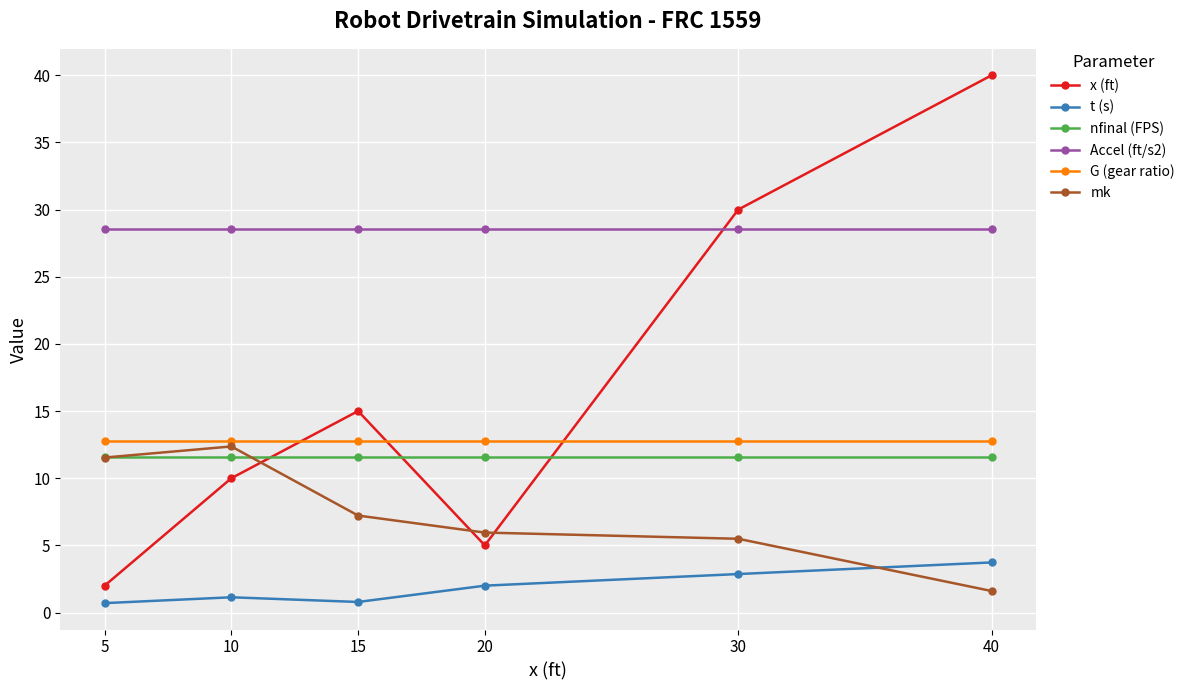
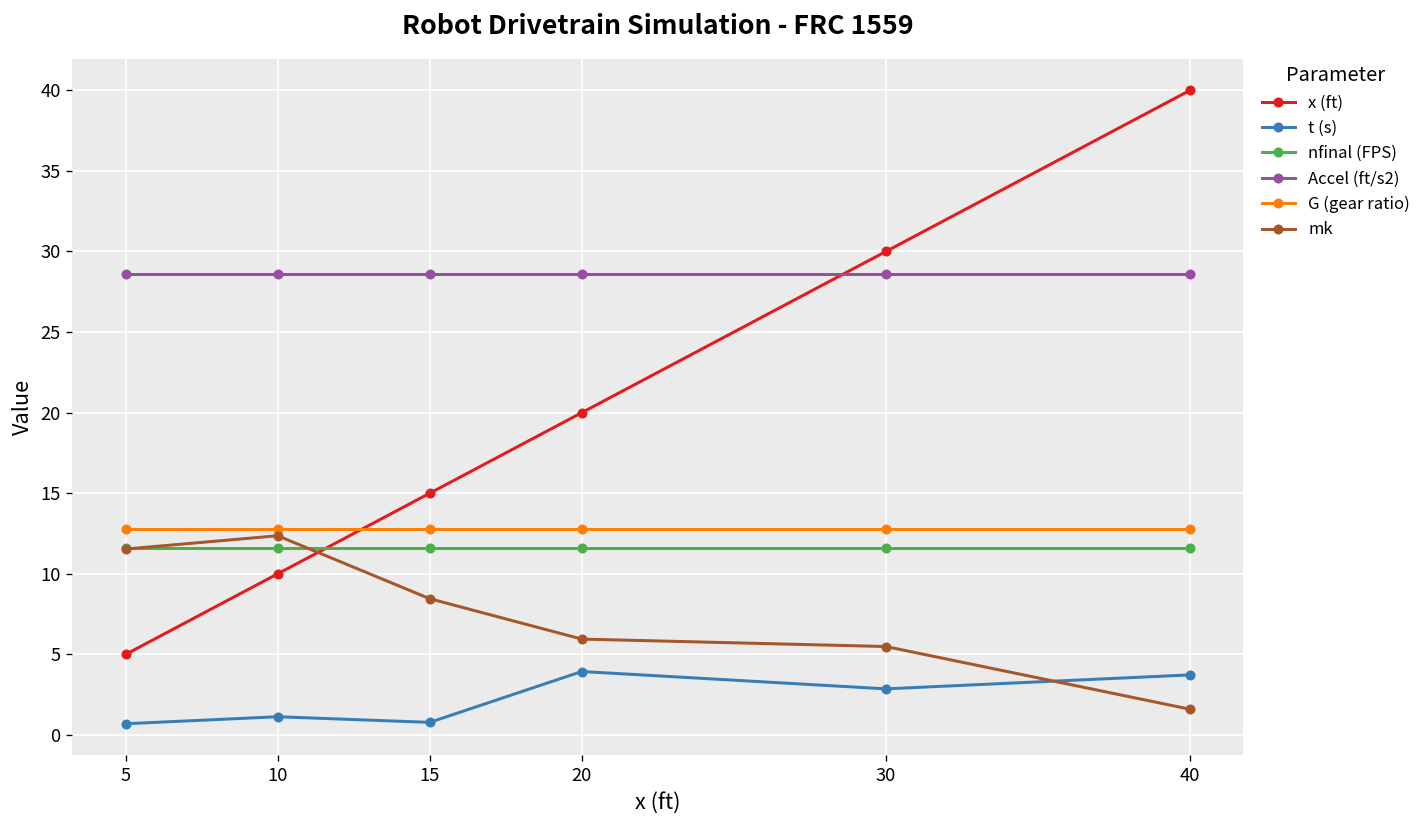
x (ft), 5: 2 -> 5
mk, 15: 7.2 -> 8.5
x (ft), 20: 5 -> 20
t (s), 20: 2.0 -> 3.9
